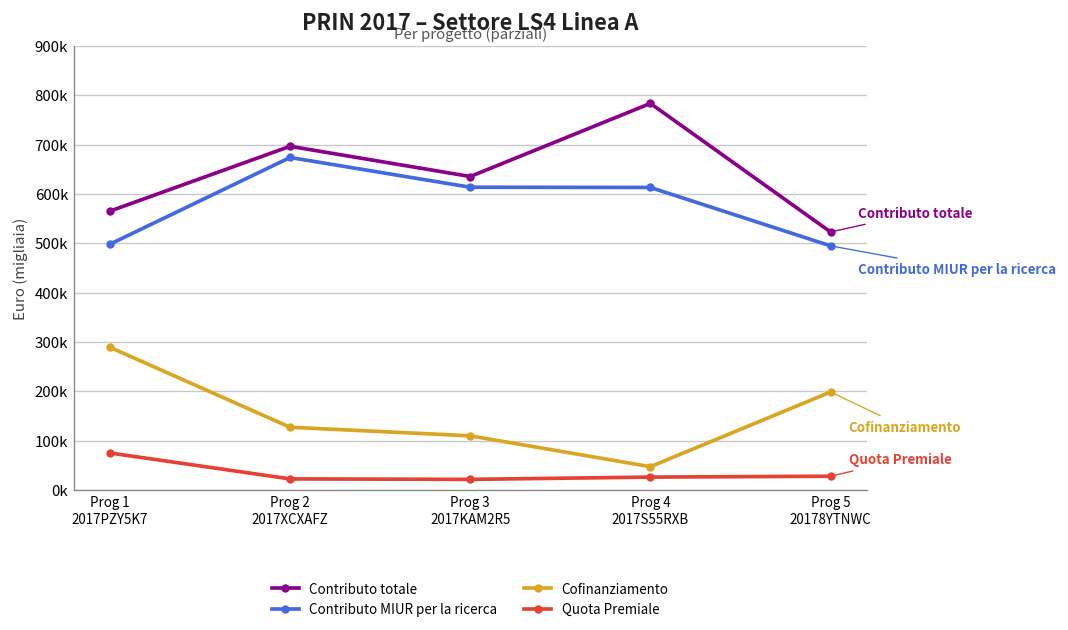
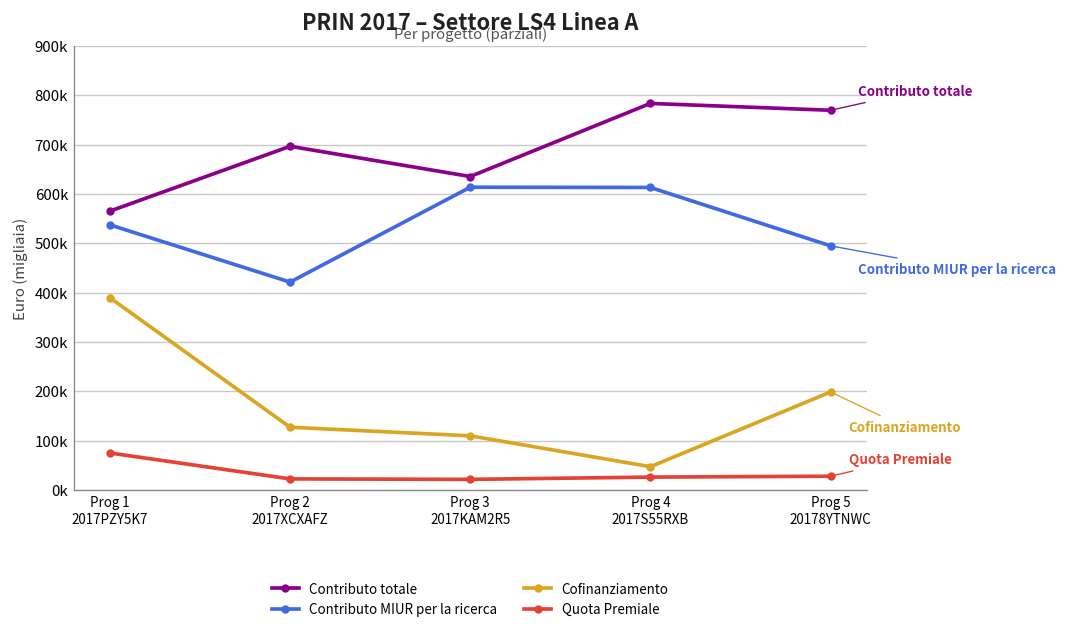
Contributo MIUR per la ricerca, Prog 1 2017PZY5K7: 500000 -> 540000
Cofinanziamento, Prog 1 2017PZY5K7: 290000 -> 390000
Contributo MIUR per la ricerca, Prog 2 2017XCXAFZ: 670000 -> 420000
Contributo totale, Prog 5 20178YTNWC: 520000 -> 770000
